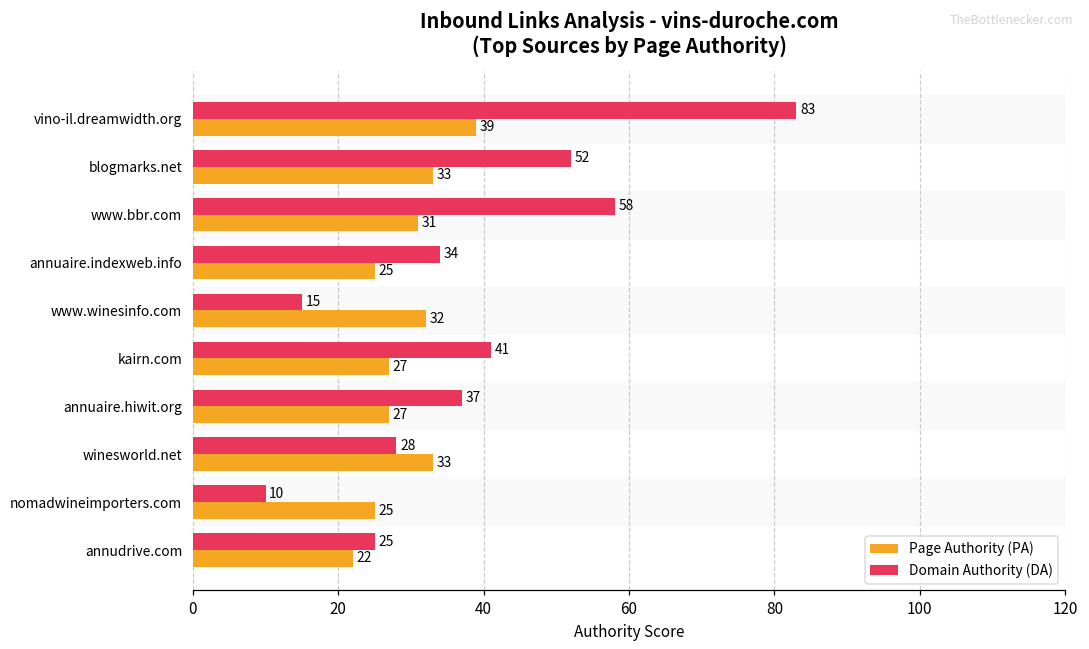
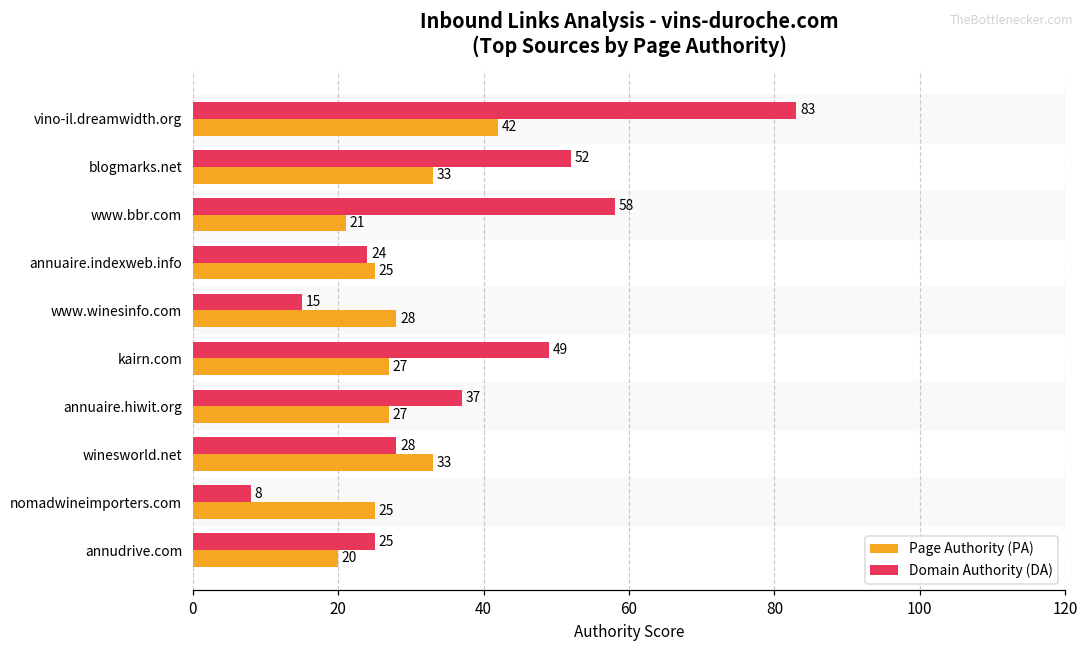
Page Authority (PA), vino-il.dreamwidth.org: 39 -> 42
Page Authority (PA), www.bbr.com: 31 -> 21
Domain Authority (DA), annuaire.indexweb.info: 34 -> 24
Page Authority (PA), www.winesinfo.com: 32 -> 28
Domain Authority (DA), kairn.com: 41 -> 49
Domain Authority (DA), nomadwineimporters.com: 10 -> 8
Page Authority (PA), annudrive.com: 22 -> 20
